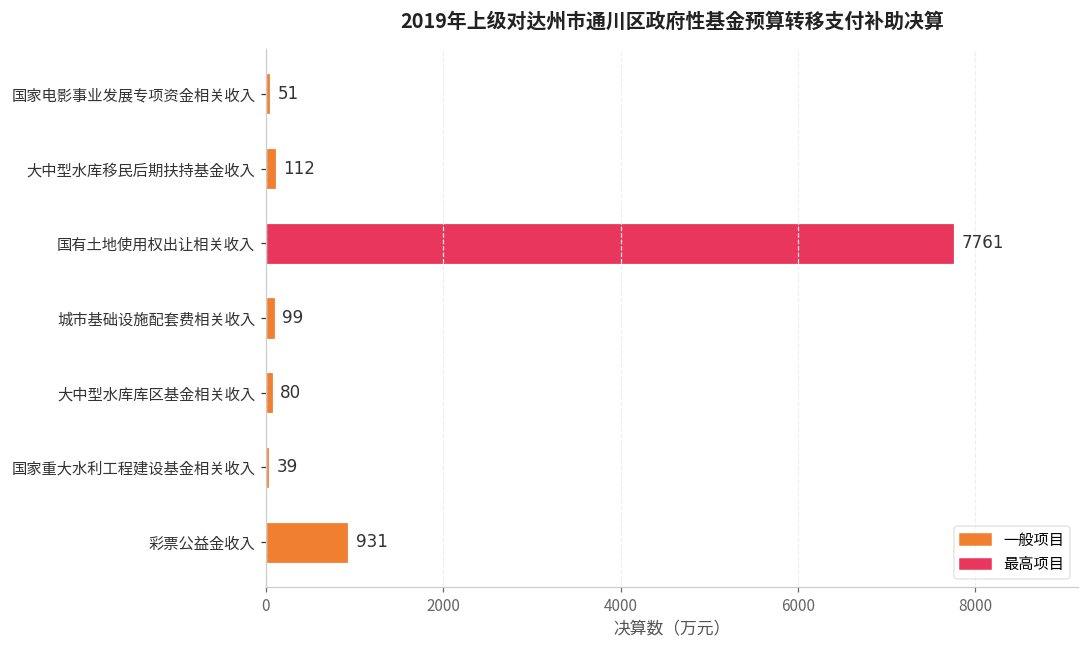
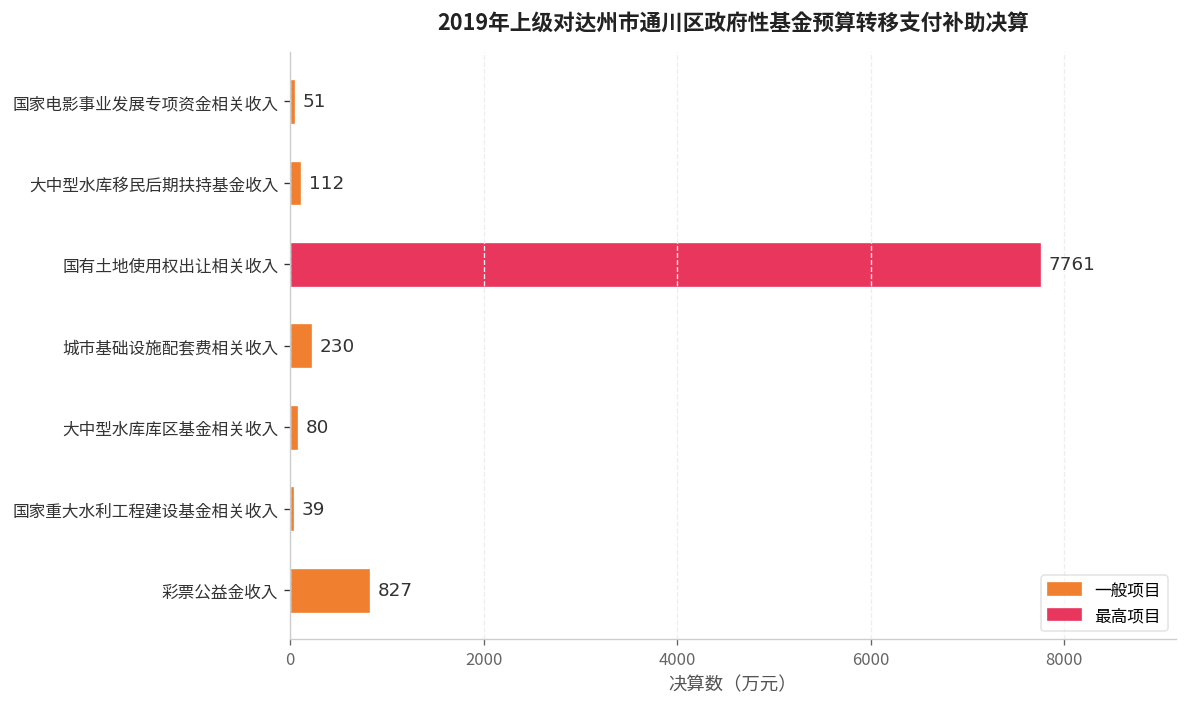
城市基础设施配套费相关收入: 99 -> 230
彩票公益金收入: 931 -> 827
